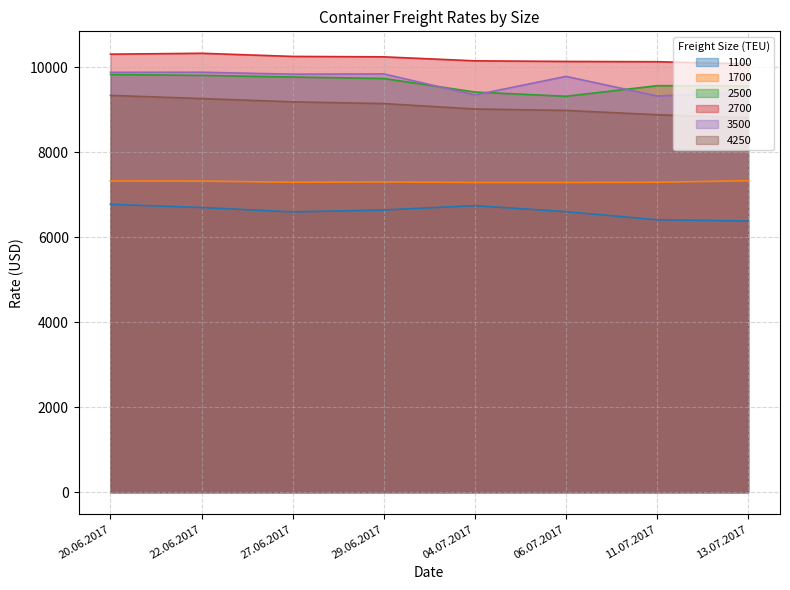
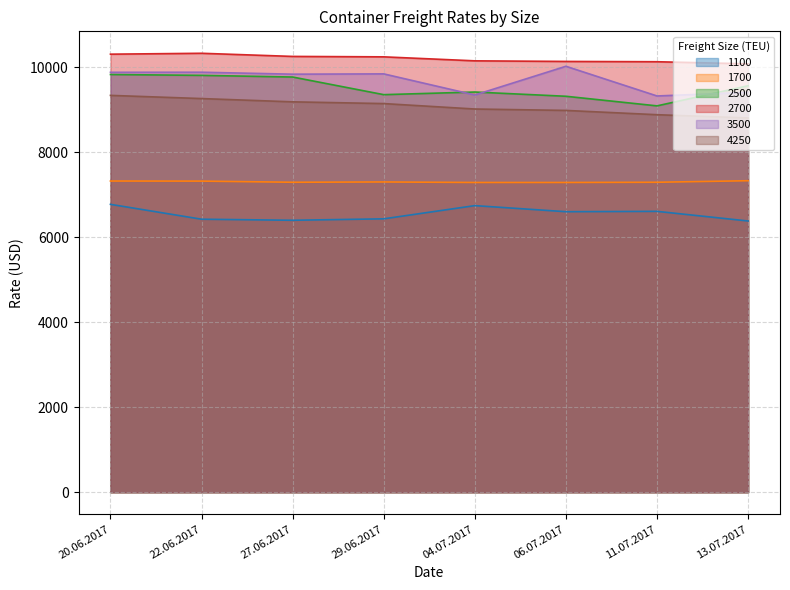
1100, 22.06.2017: 6700 -> 6400
1100, 27.06.2017: 6600 -> 6400
1100, 29.06.2017: 6600 -> 6400
2500, 29.06.2017: 9700 -> 9400
3500, 06.07.2017: 9800 -> 10000
1100, 11.07.2017: 6400 -> 6600
2500, 11.07.2017: 9600 -> 9100
